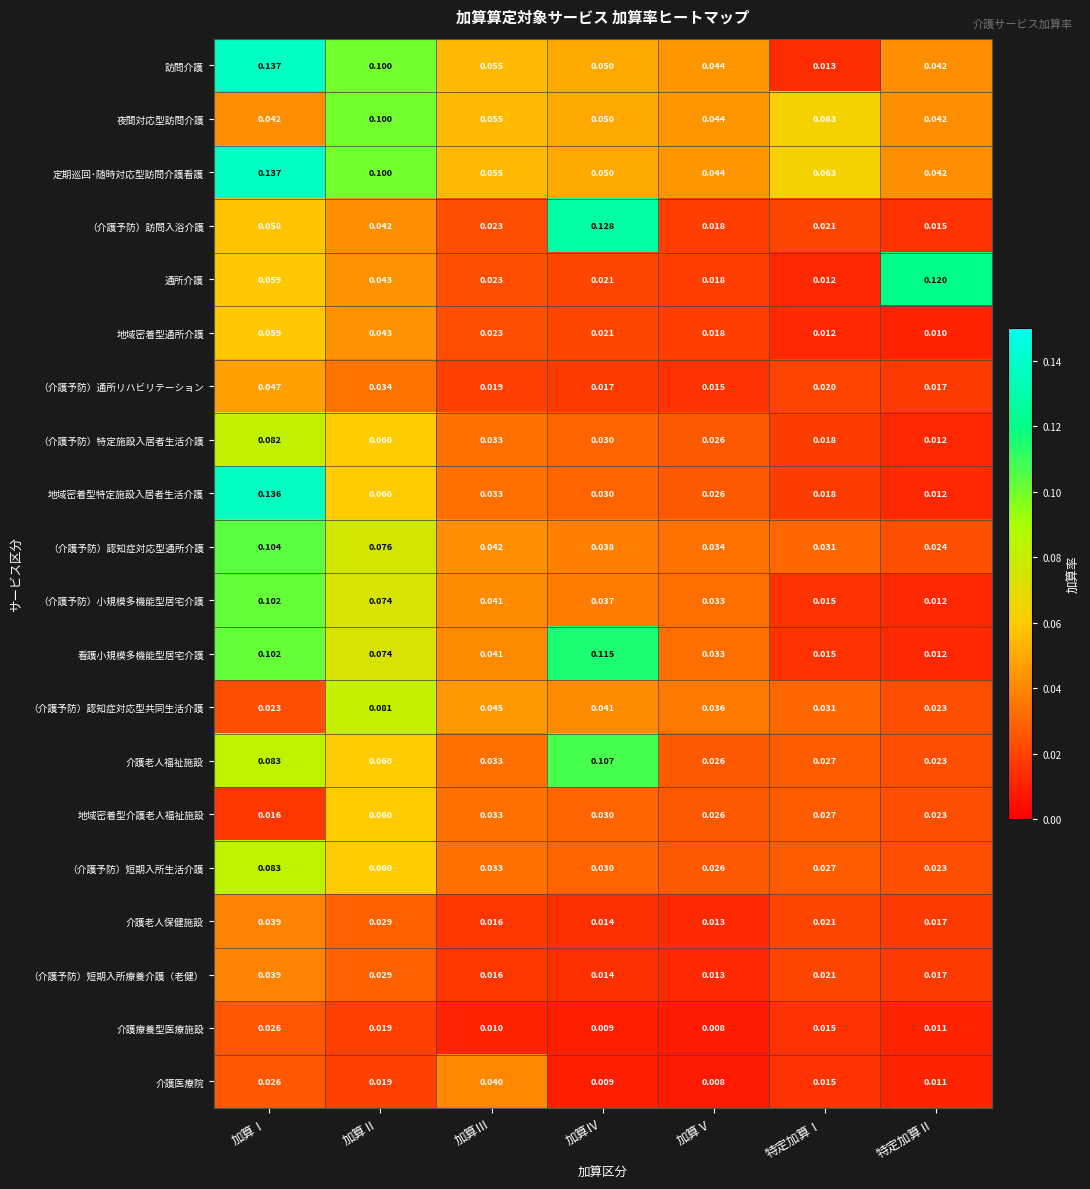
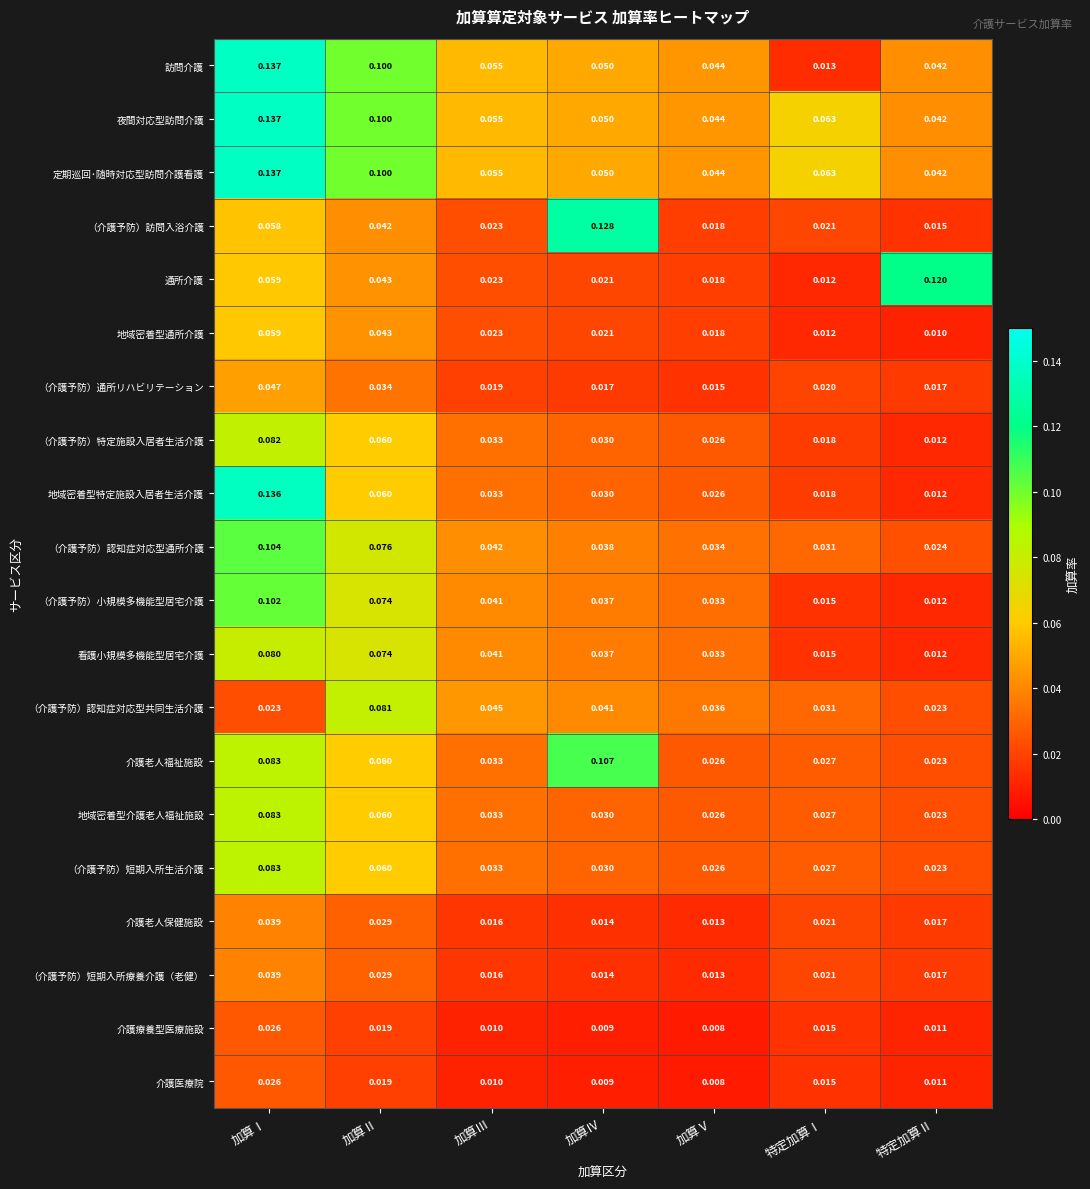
夜間対応型訪問介護, 加算Ⅰ: 0.042 -> 0.137
看護小規模多機能型居宅介護, 加算Ⅰ: 0.102 -> 0.080
看護小規模多機能型居宅介護, 加算Ⅳ: 0.115 -> 0.037
地域密着型介護老人福祉施設, 加算Ⅰ: 0.016 -> 0.083
介護医療院, 加算Ⅲ: 0.040 -> 0.010
